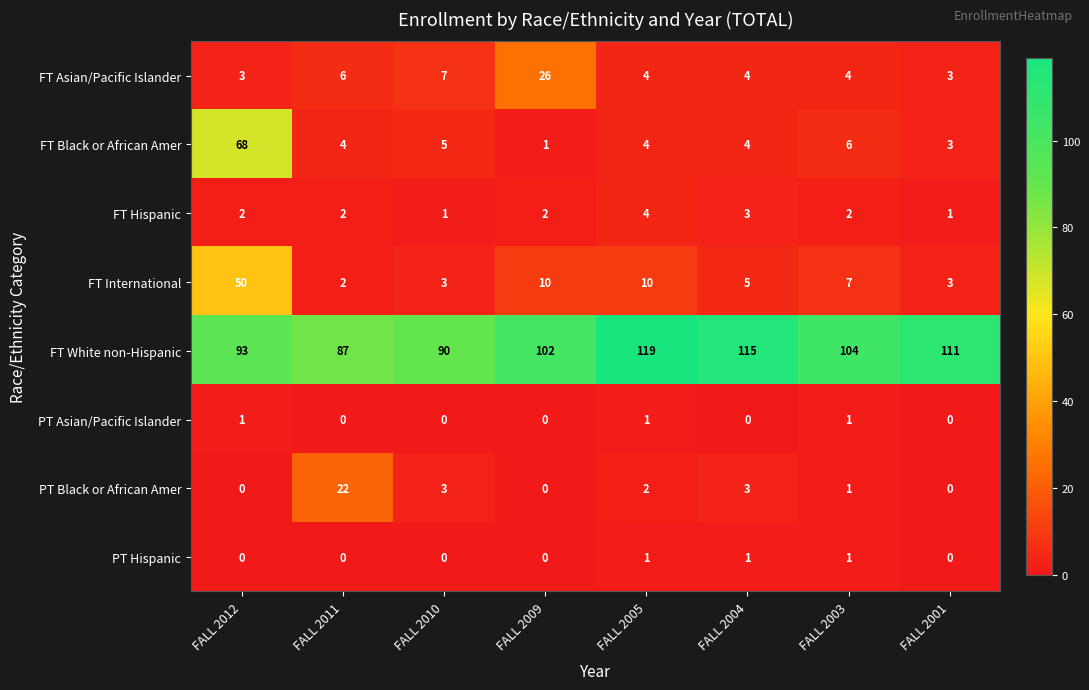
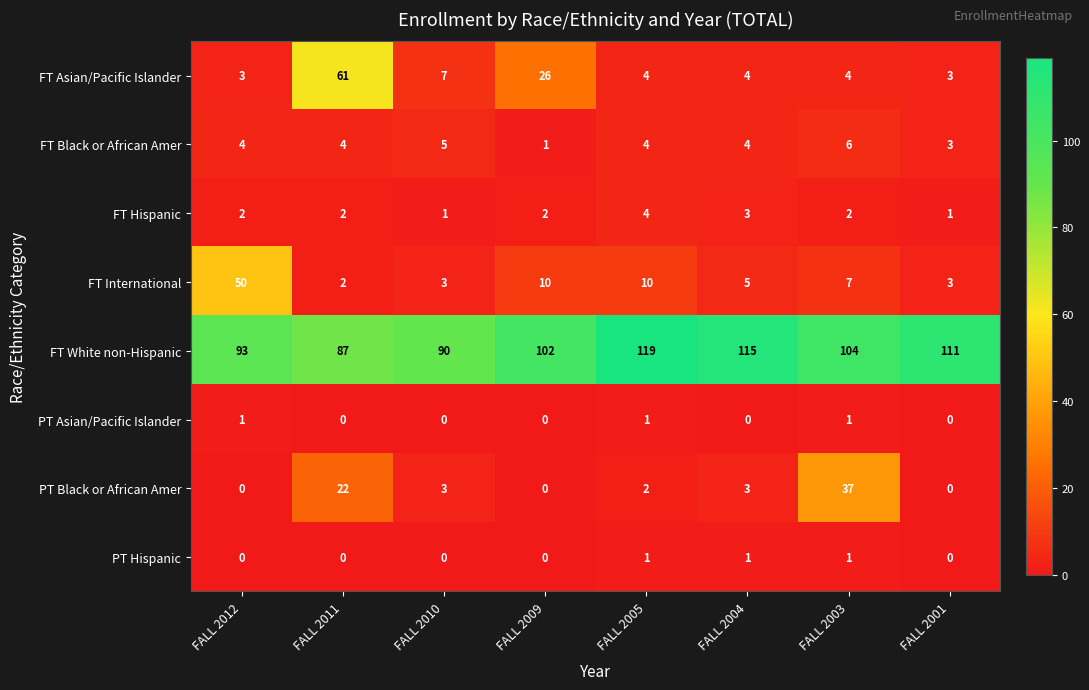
FT Asian/Pacific Islander, FALL 2011: 6 -> 61
FT Black or African Amer, FALL 2012: 68 -> 4
PT Black or African Amer, FALL 2003: 1 -> 37
